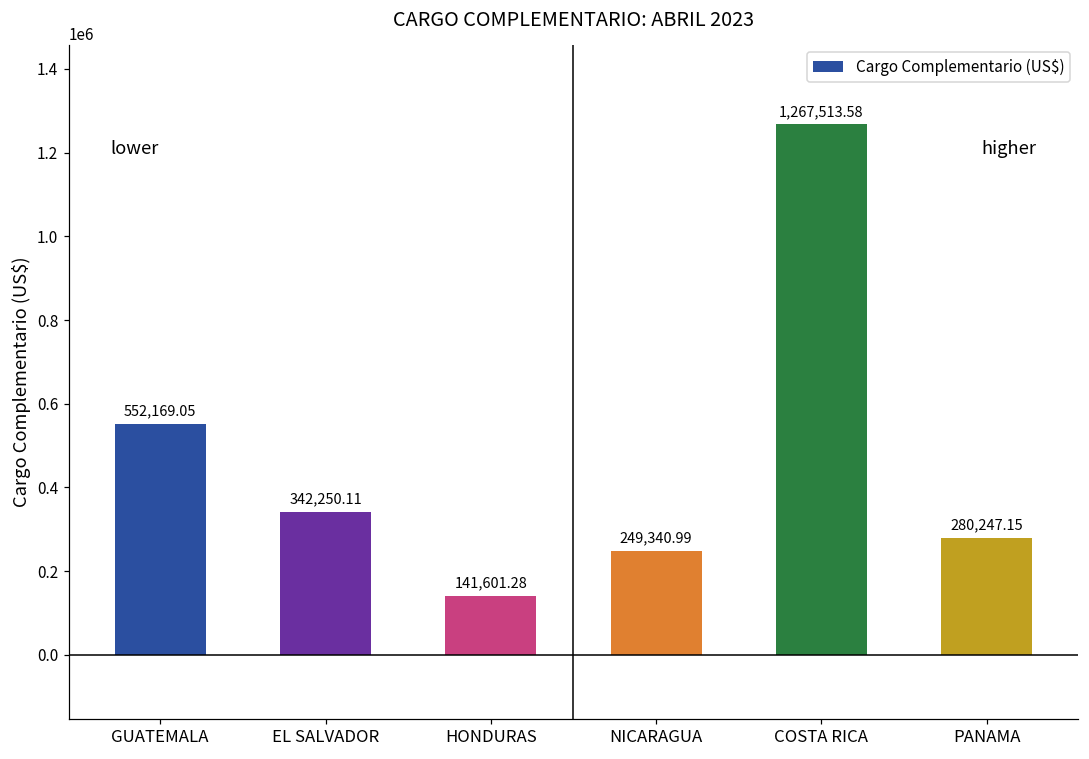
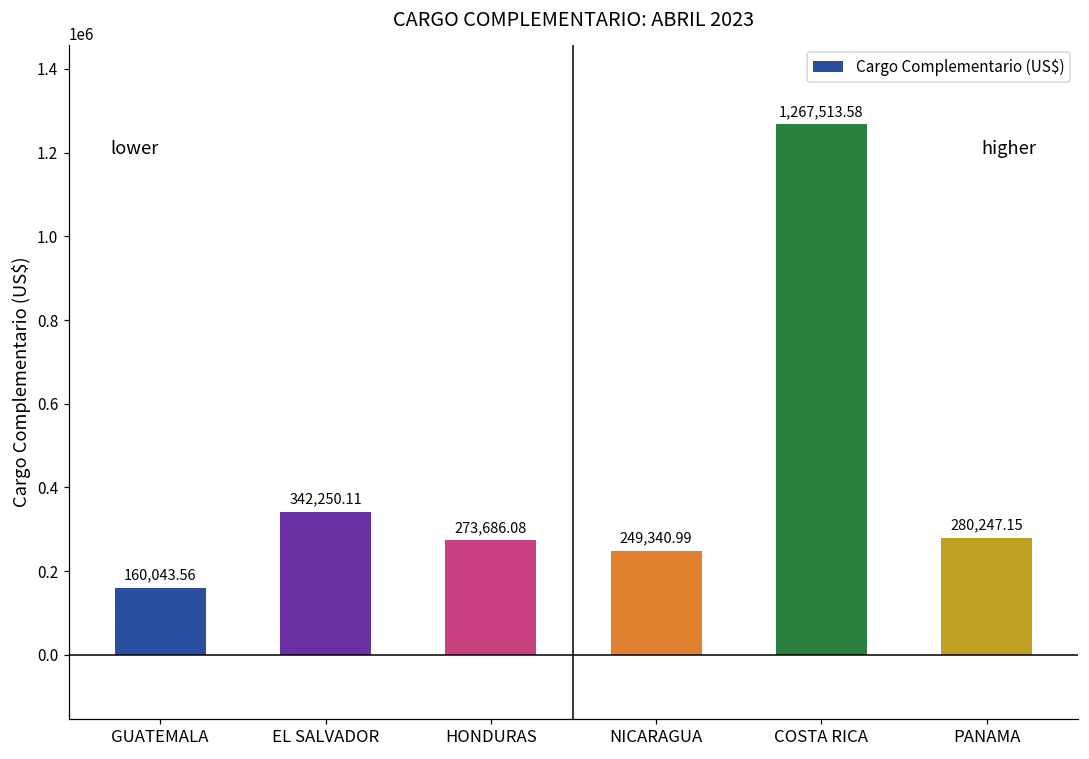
GUATEMALA: 552,169.05 -> 160,043.56
HONDURAS: 141,601.28 -> 273,686.08
